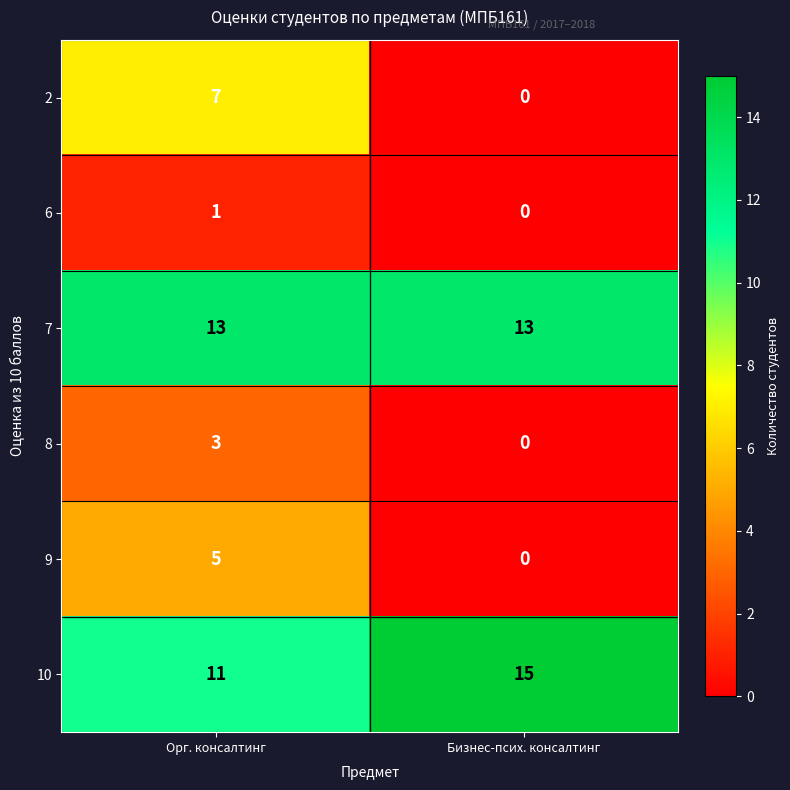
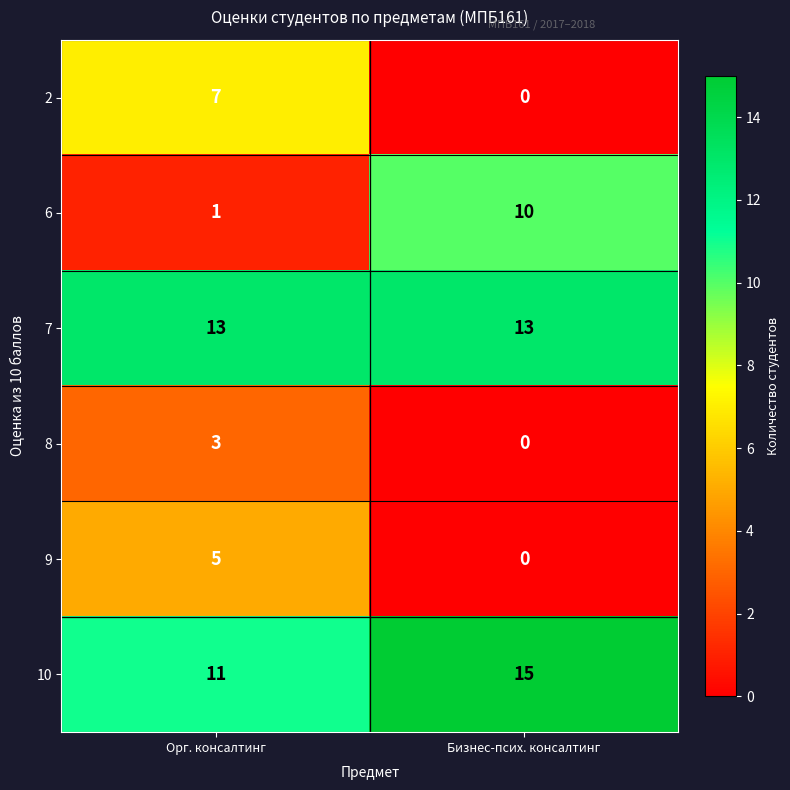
6, Бизнес-псих. консалтинг: 0 -> 10
